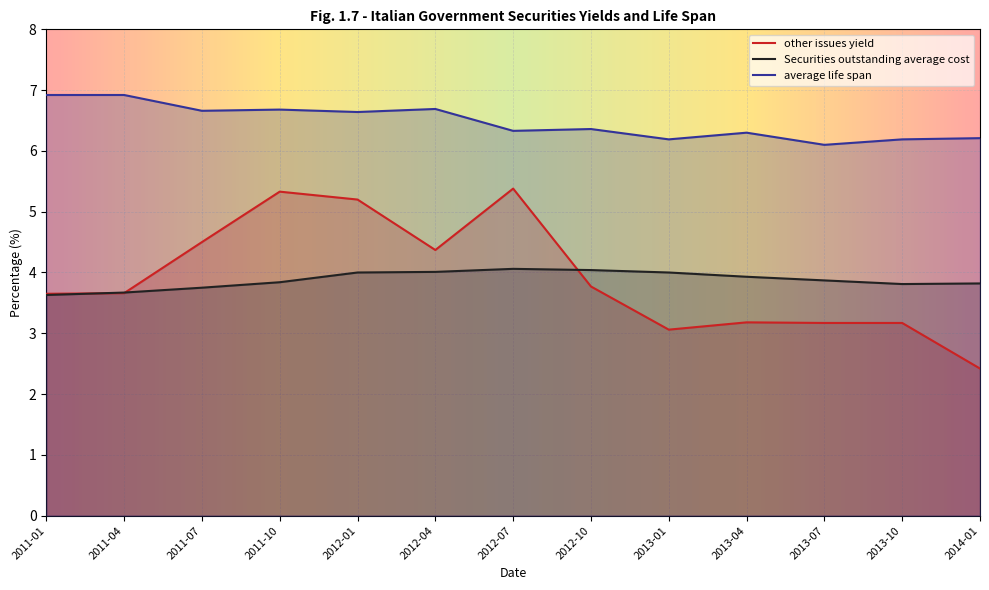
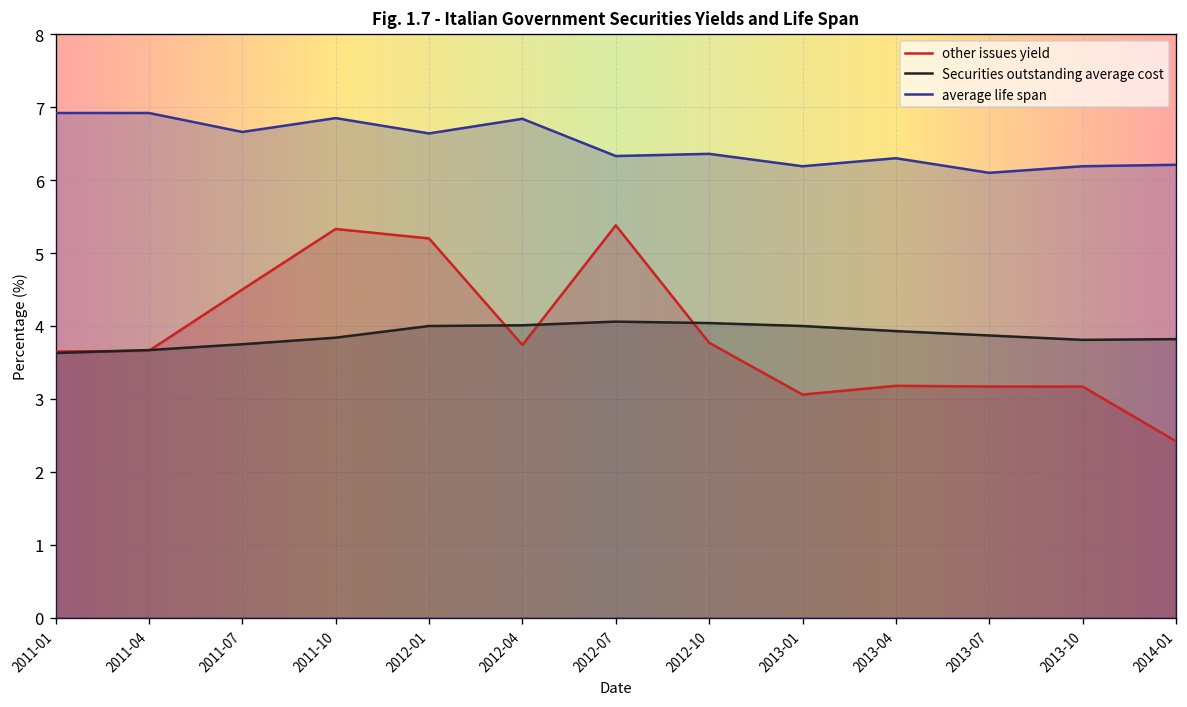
average life span, 2011-10: 6.7 -> 6.9
other issues yield, 2012-04: 4.4 -> 3.7
average life span, 2012-04: 6.7 -> 6.8
